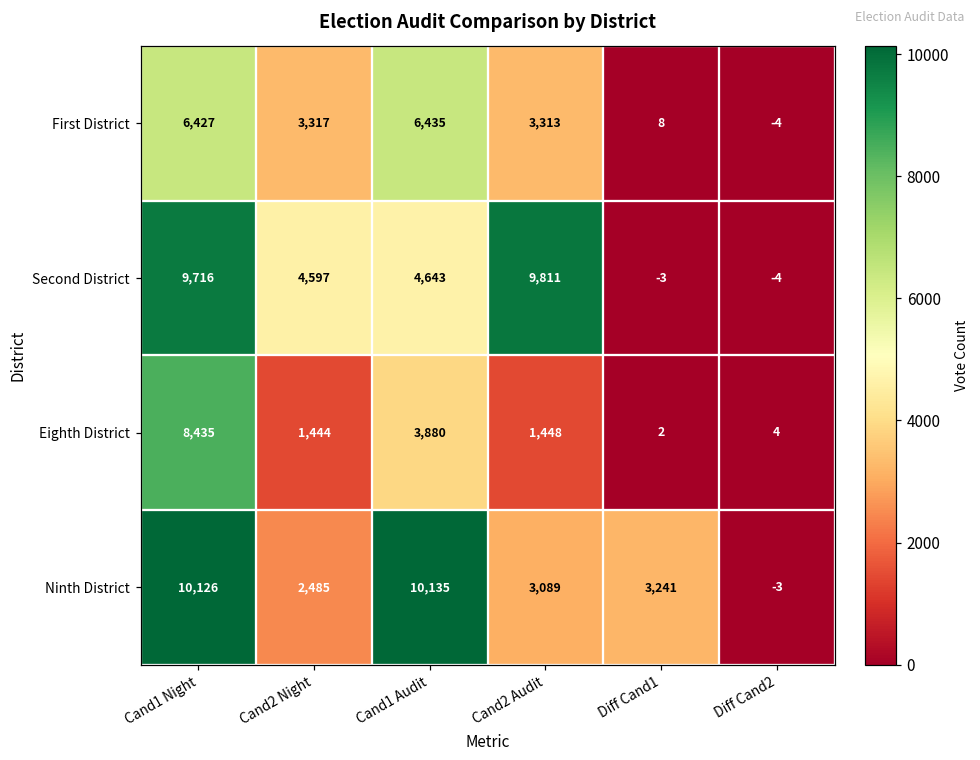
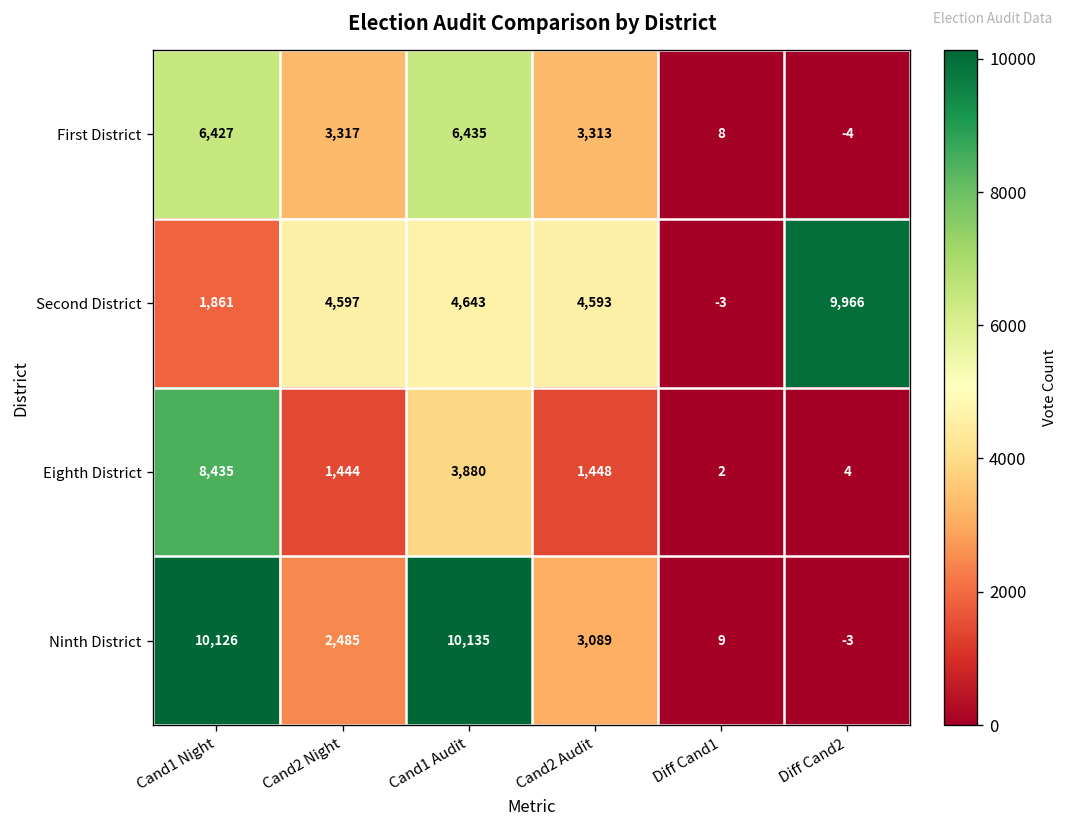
Second District, Cand1 Night: 9,716 -> 1,861
Second District, Cand2 Audit: 9,811 -> 4,593
Second District, Diff Cand2: -4 -> 9,966
Ninth District, Diff Cand1: 3,241 -> 9
